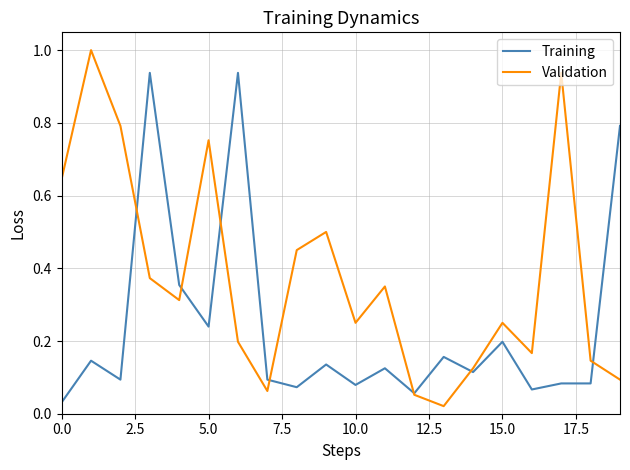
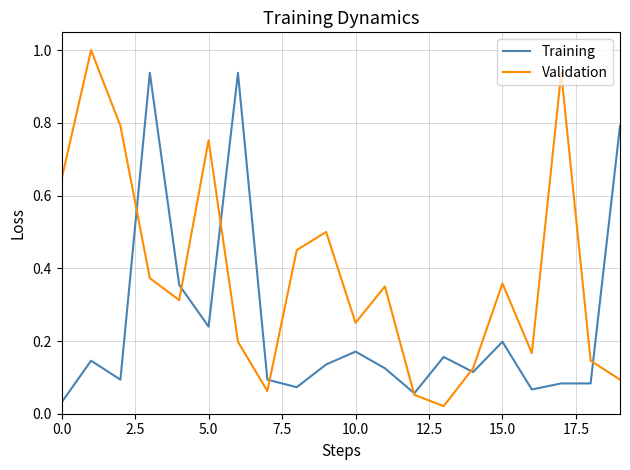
Training, 10.0: 0.08 -> 0.17
Validation, 15.0: 0.25 -> 0.36
